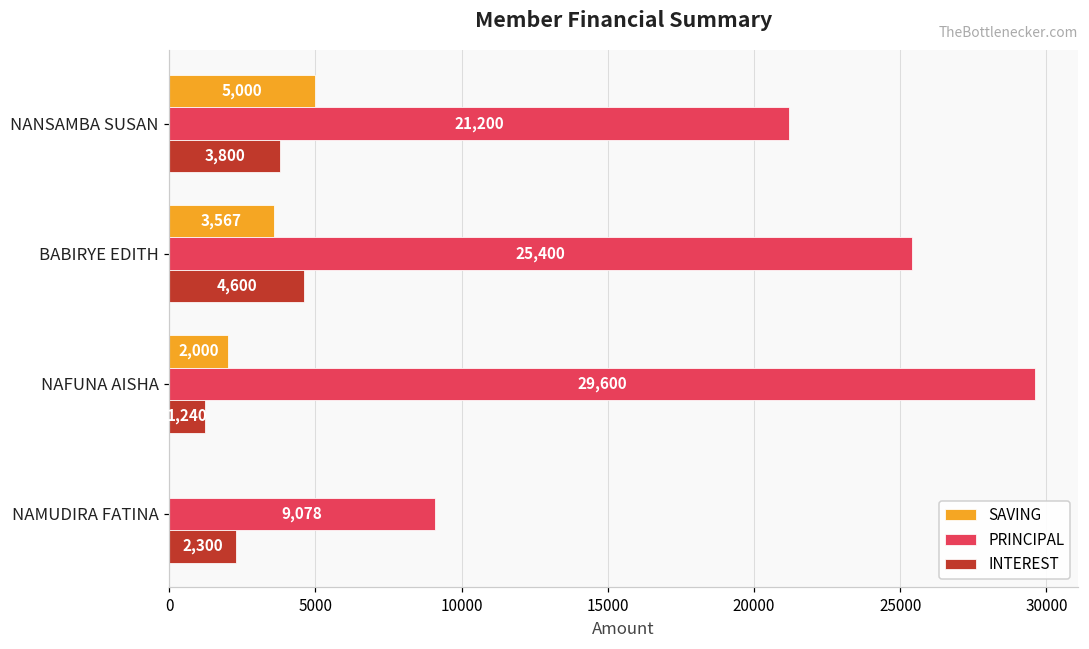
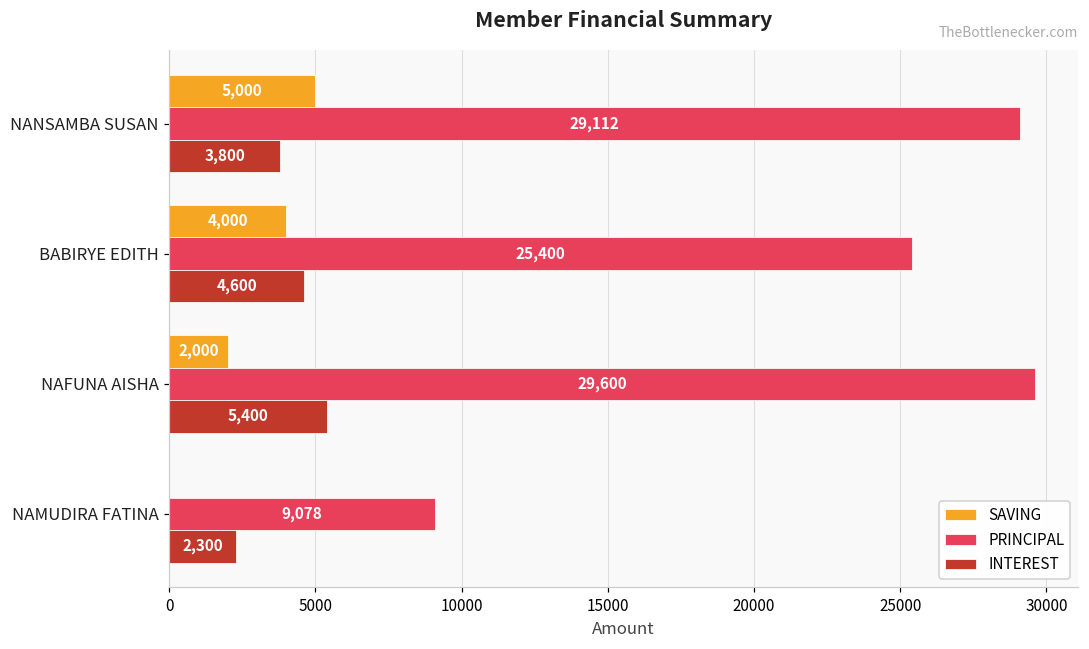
PRINCIPAL, NANSAMBA SUSAN: 21,200 -> 29,112
SAVING, BABIRYE EDITH: 3,567 -> 4,000
INTEREST, NAFUNA AISHA: 1,240 -> 5,400
